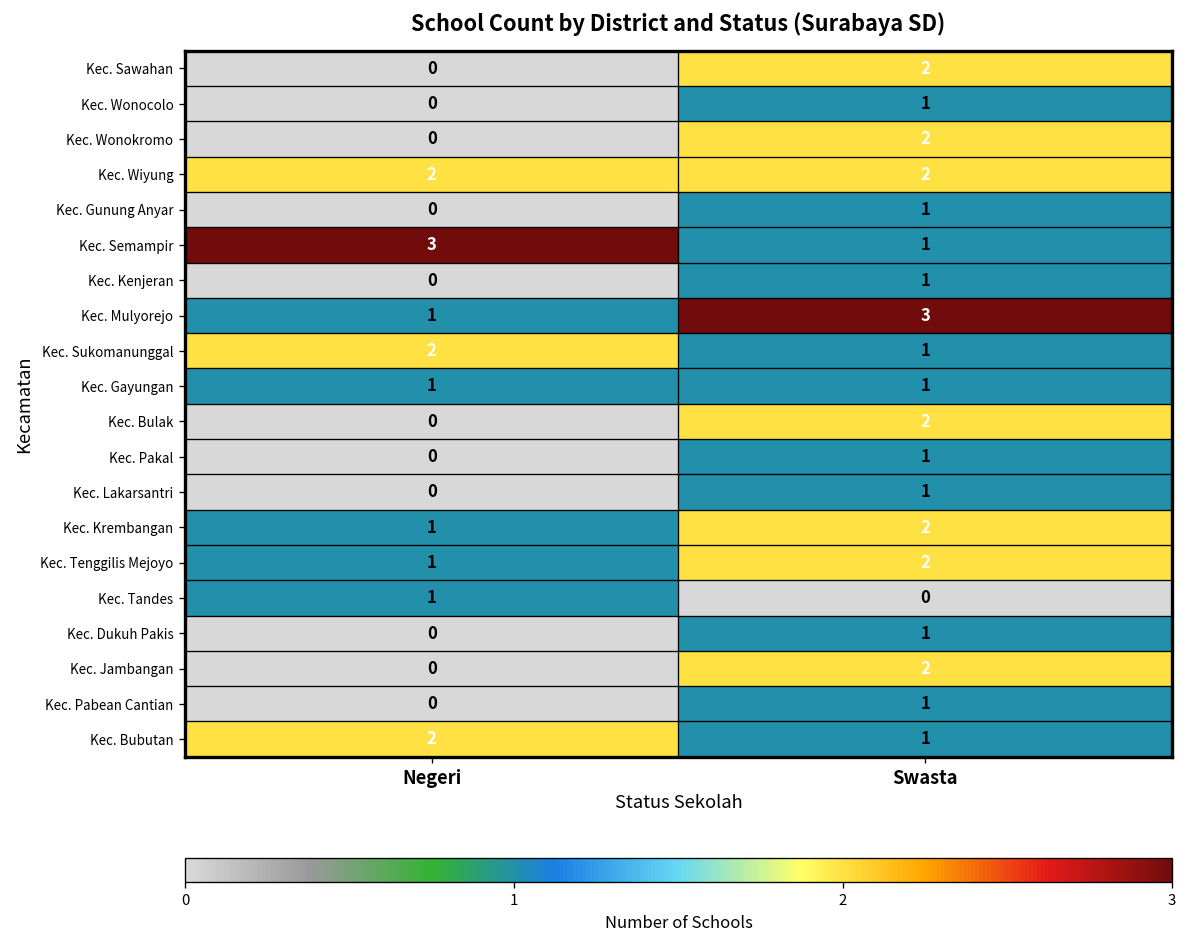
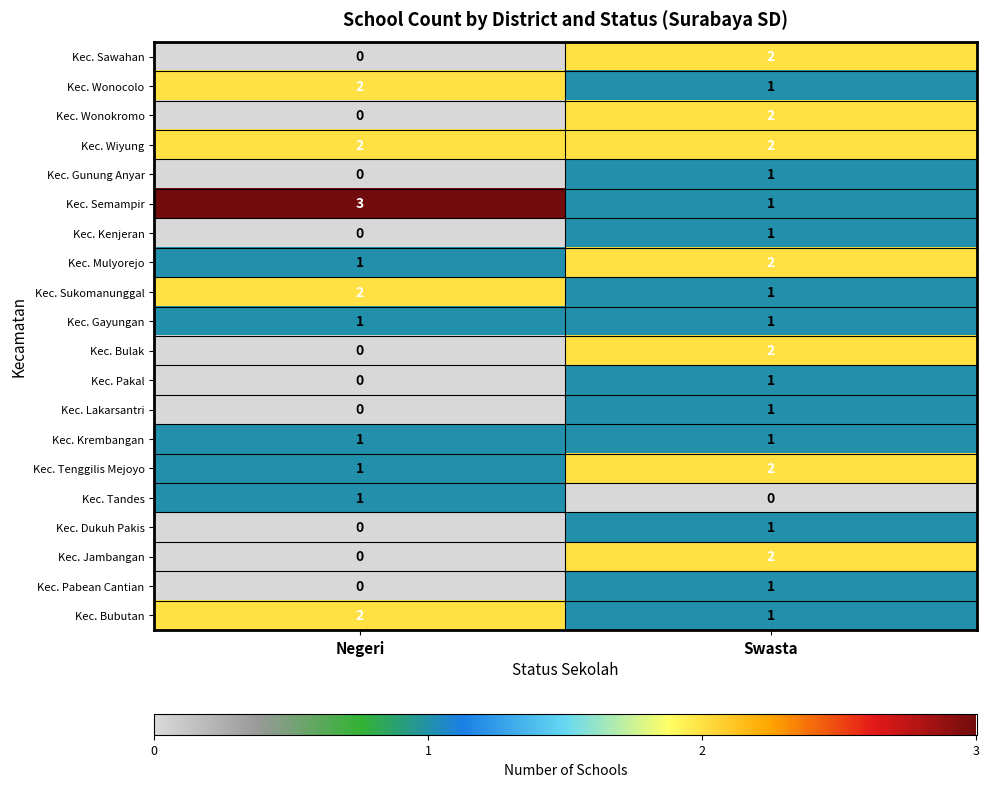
Kec. Wonocolo, Negeri: 0 -> 2
Kec. Mulyorejo, Swasta: 3 -> 2
Kec. Krembangan, Swasta: 2 -> 1
